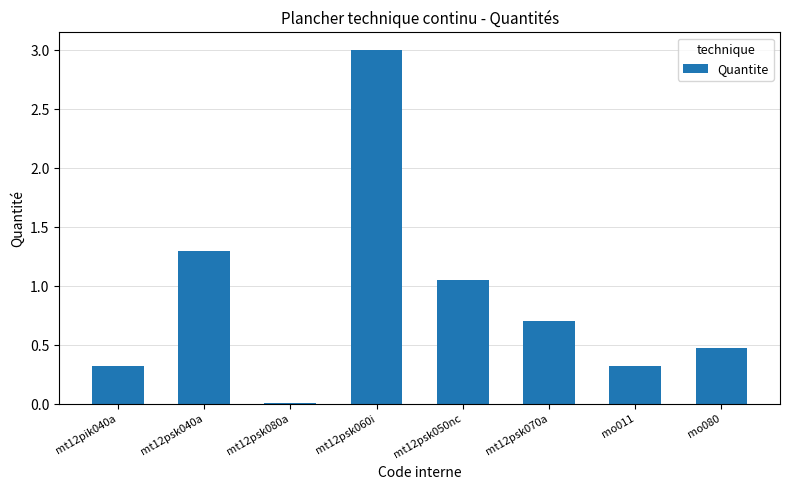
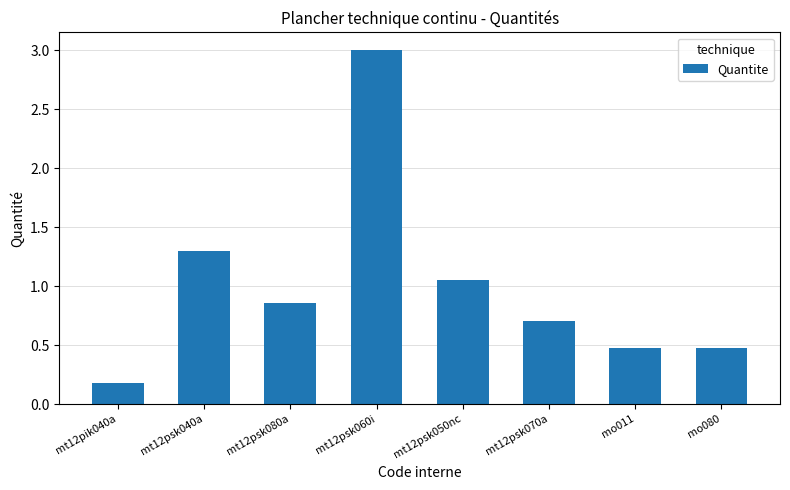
mt12pik040a: 0.32 -> 0.18
mt12psk080a: 0.01 -> 0.86
mo011: 0.33 -> 0.47
